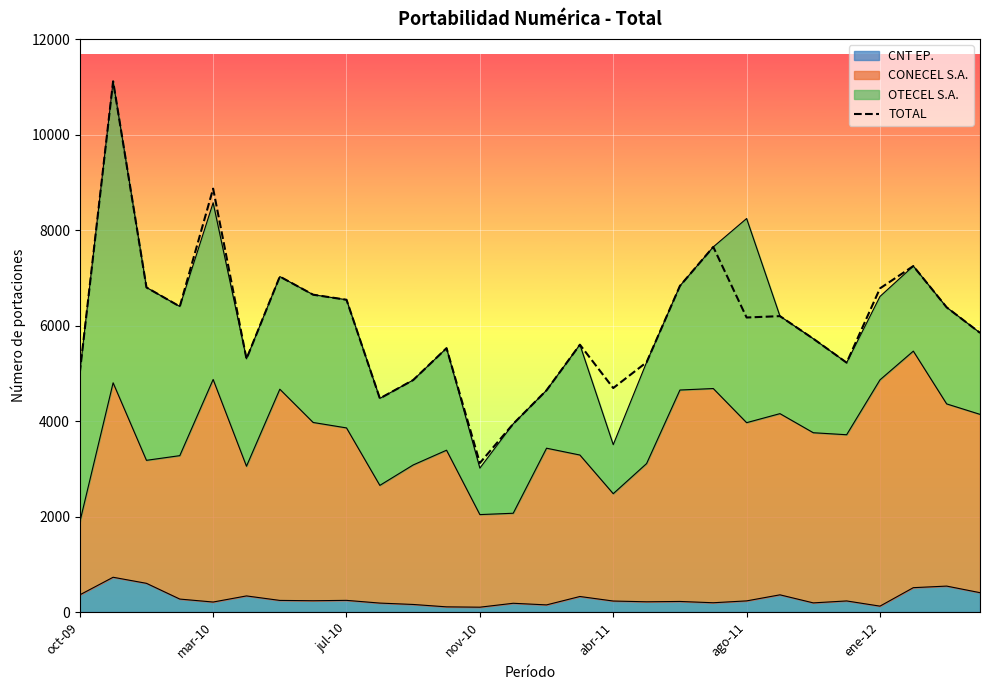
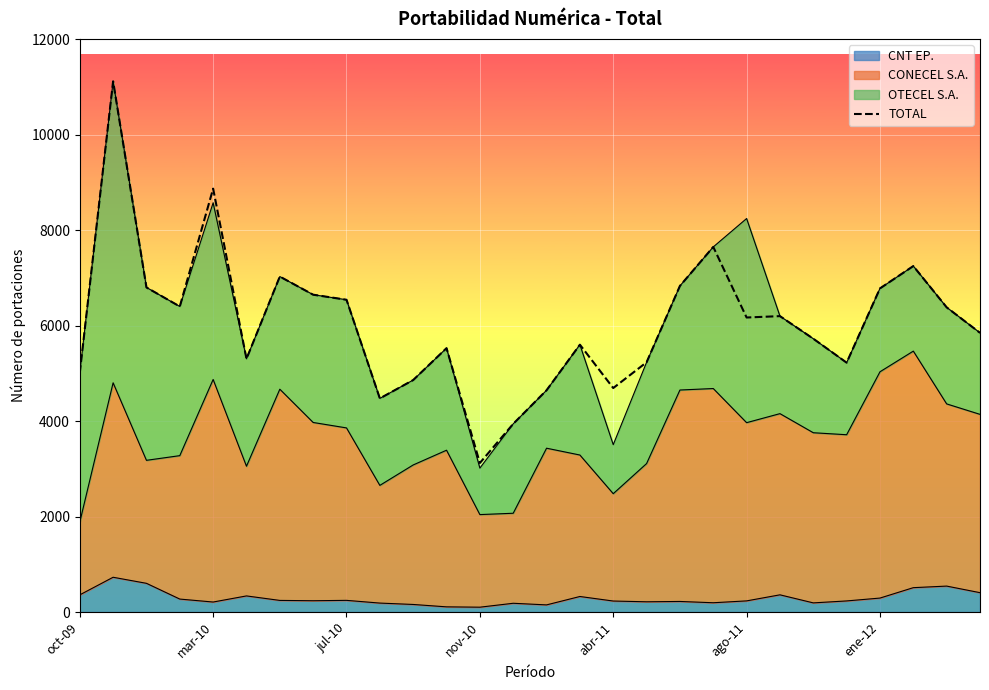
CNT EP., ene-12: 100 -> 300
